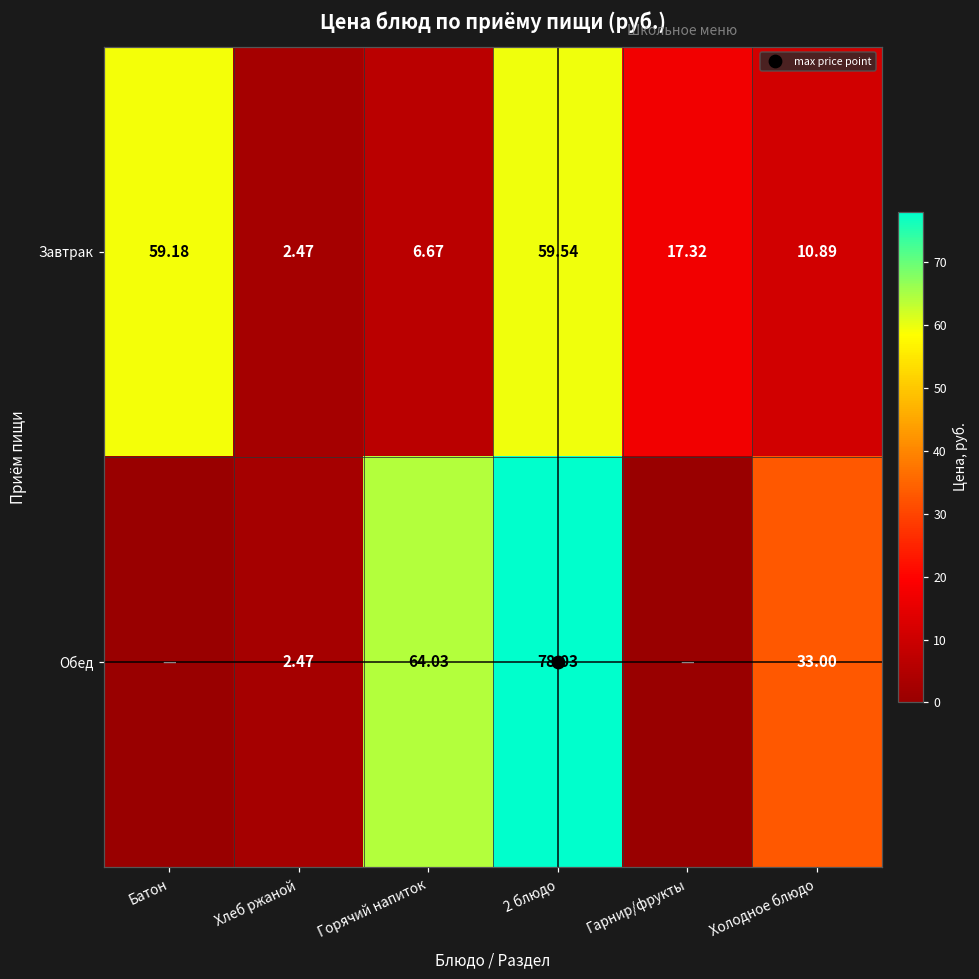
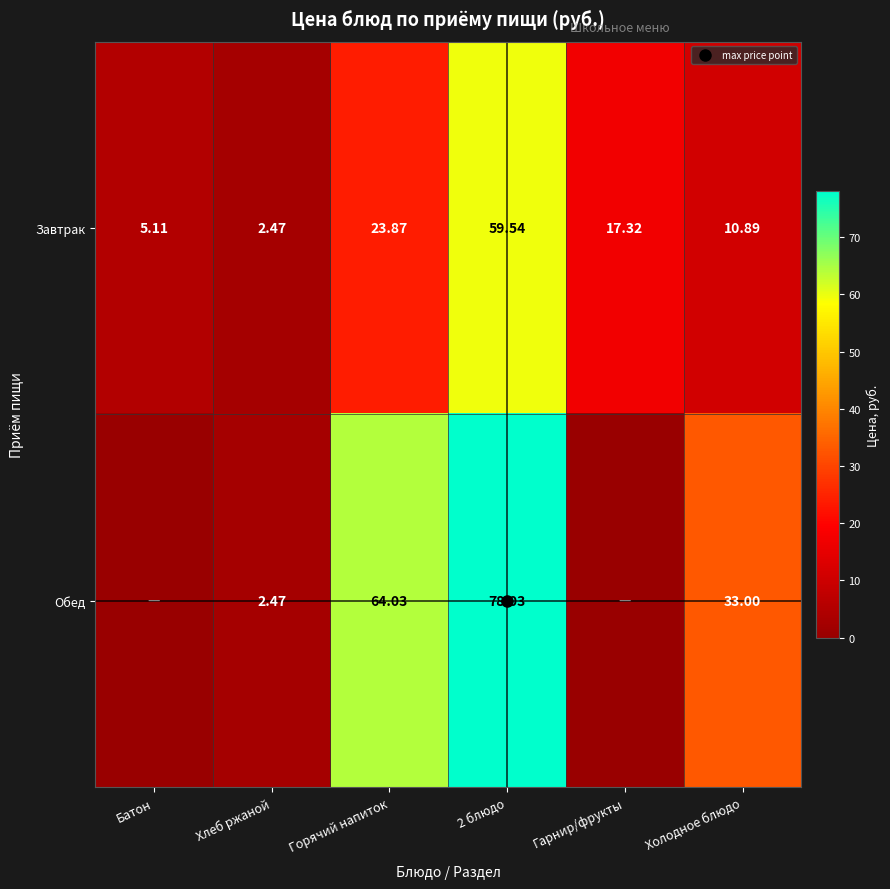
Завтрак, Батон: 59.18 -> 5.11
Завтрак, Горячий напиток: 6.67 -> 23.87
